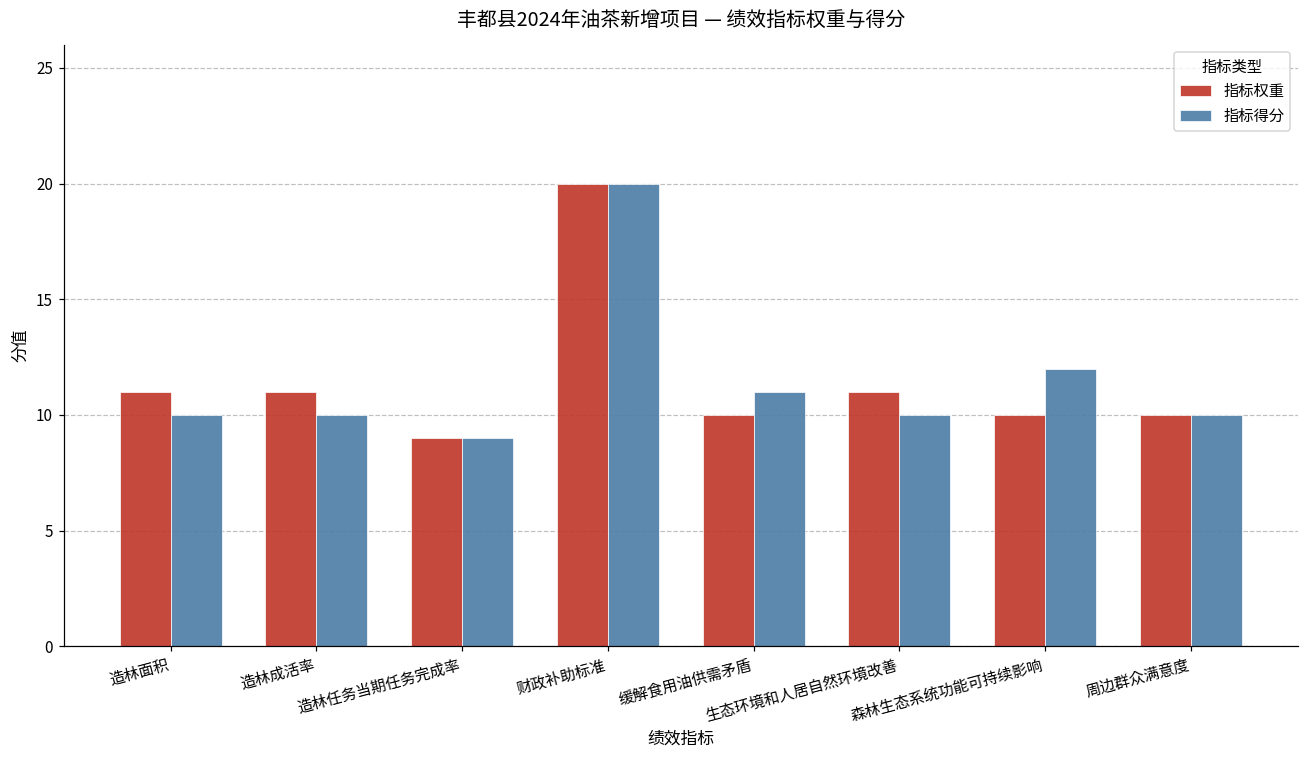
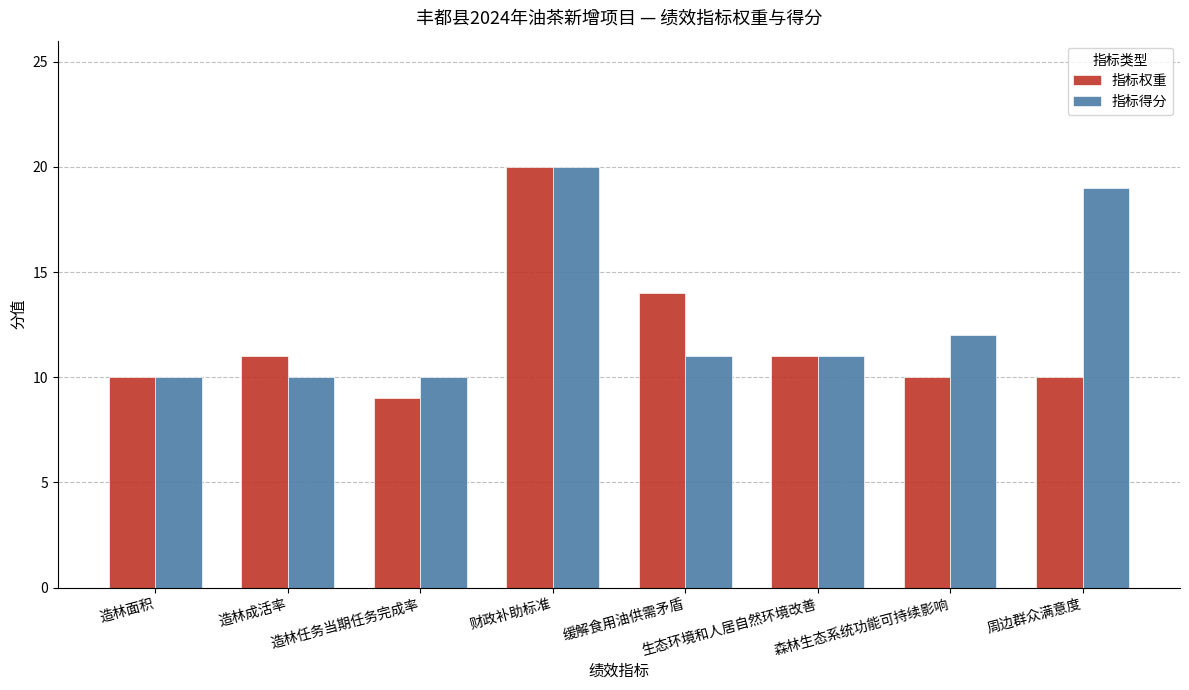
指标权重, 造林面积: 11 -> 10
指标得分, 造林任务当期任务完成率: 9 -> 10
指标权重, 缓解食用油供需矛盾: 10 -> 14
指标得分, 生态环境和人居自然环境改善: 10 -> 11
指标得分, 周边群众满意度: 10 -> 19
